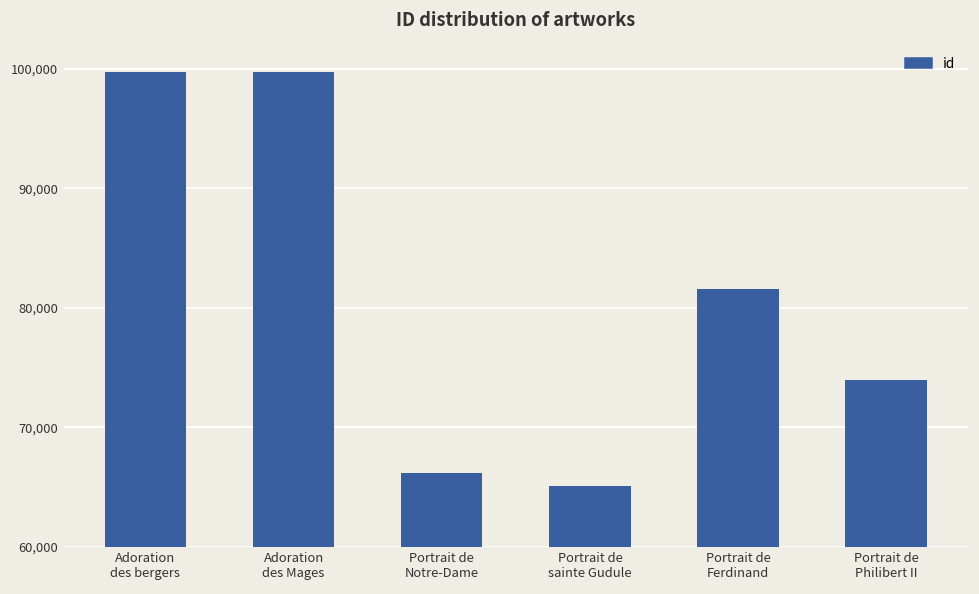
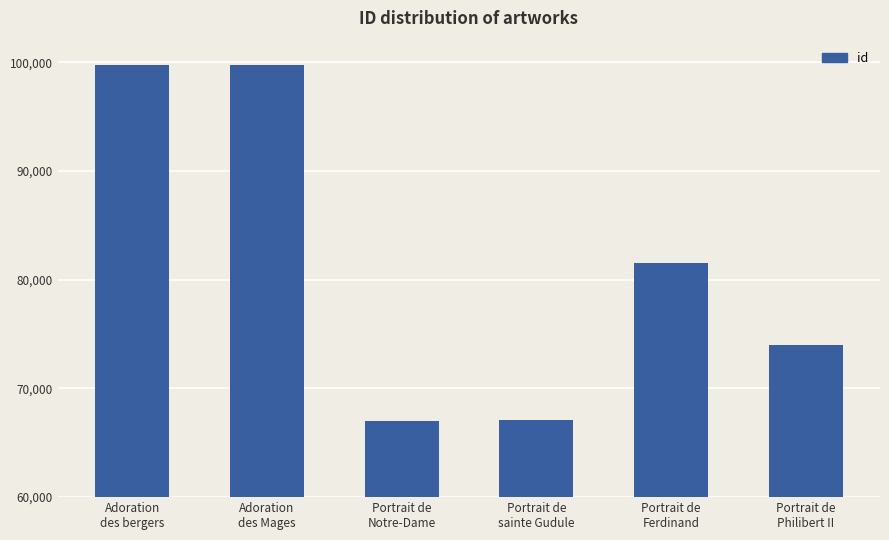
Portrait de Notre-Dame: 66,200 -> 67,000
Portrait de sainte Gudule: 65,100 -> 67,100
